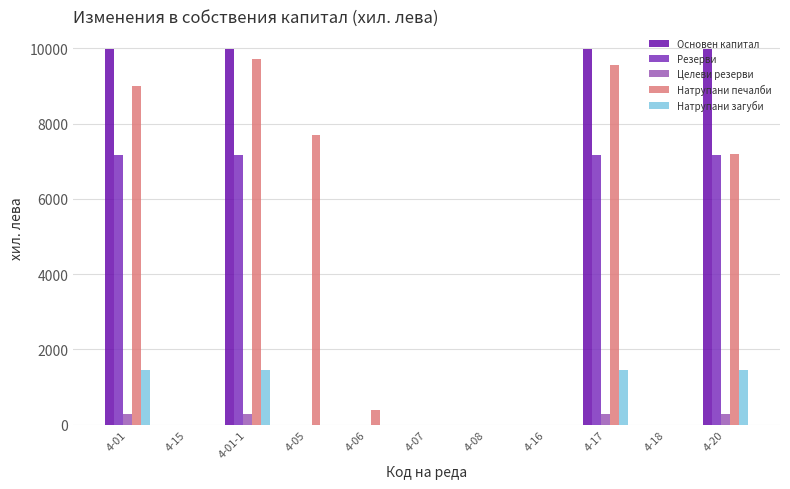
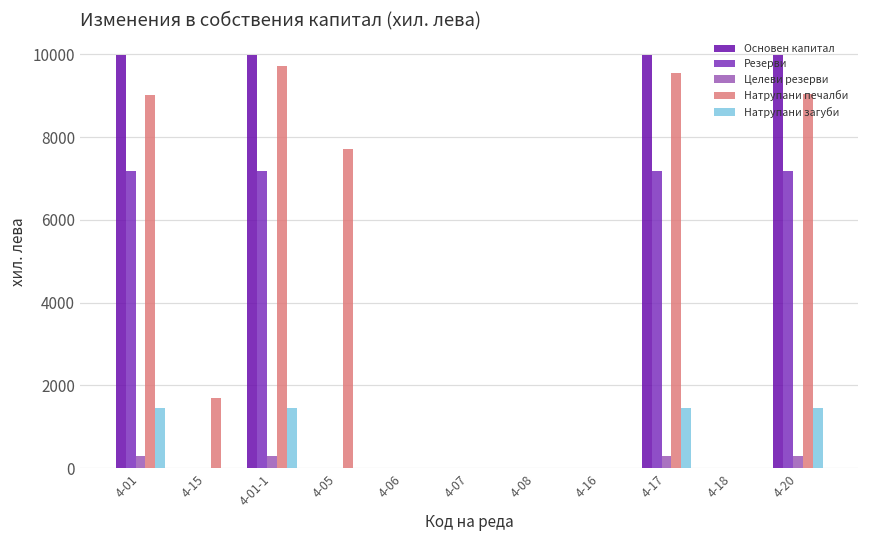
Натрупани печалби, 4-15: 0 -> 1700
Натрупани печалби, 4-06: 400 -> 0
Натрупани печалби, 4-20: 7200 -> 9000
